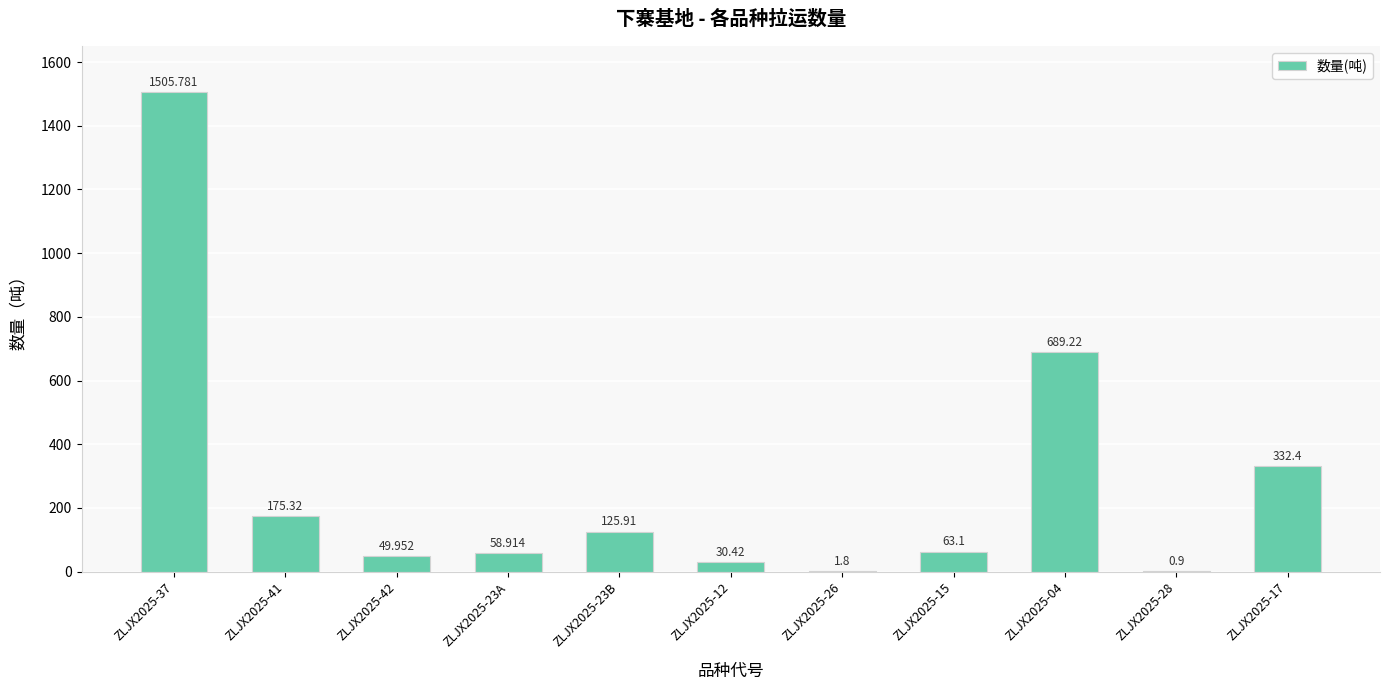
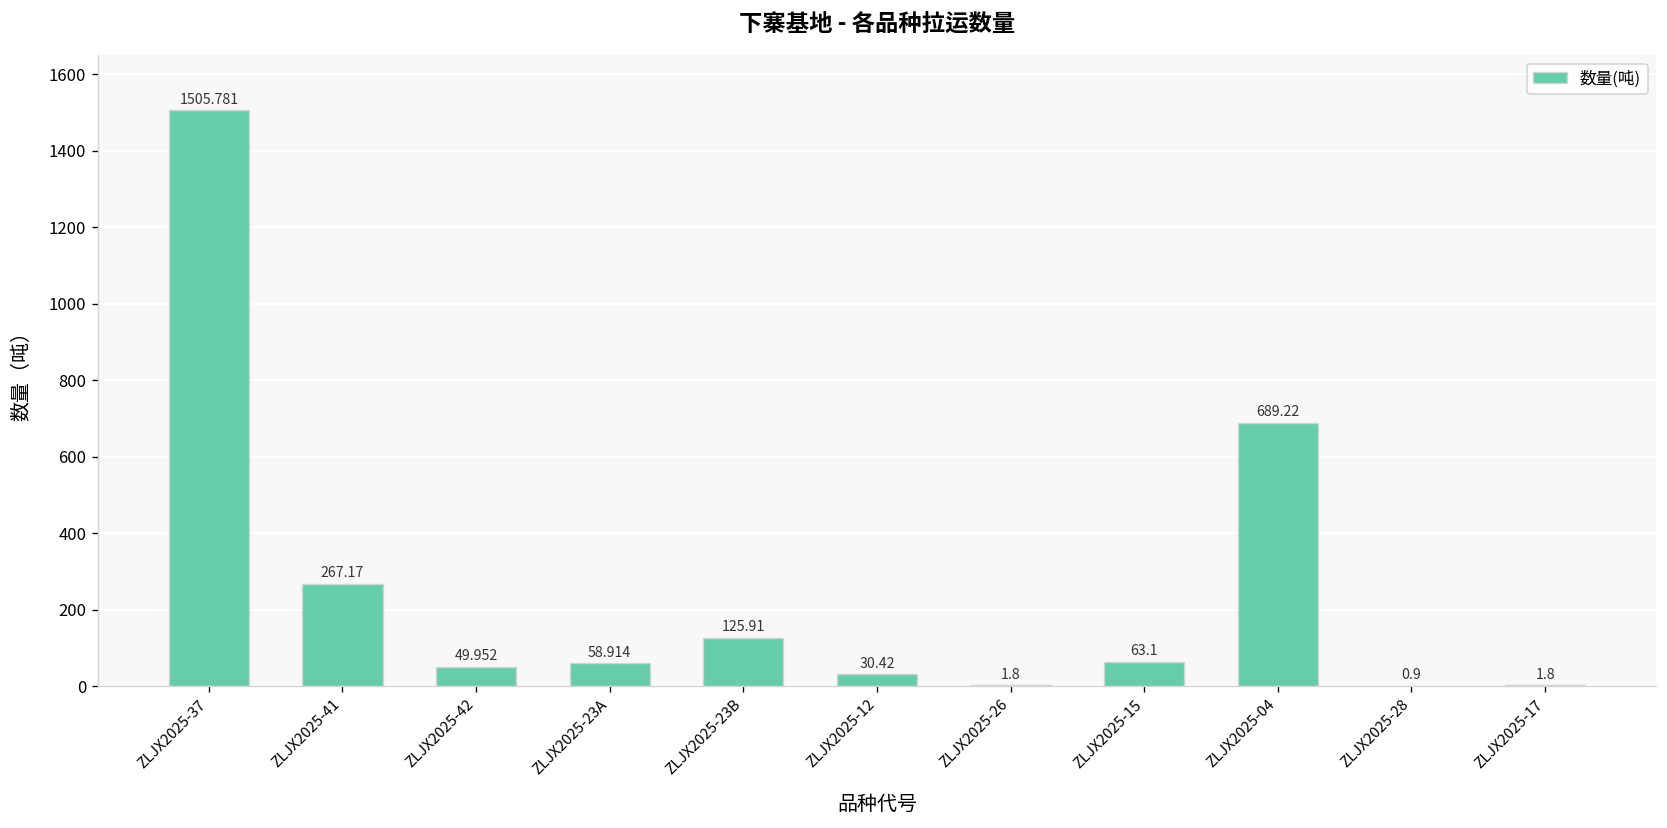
ZLJX2025-41: 175.32 -> 267.17
ZLJX2025-17: 332.4 -> 1.8
